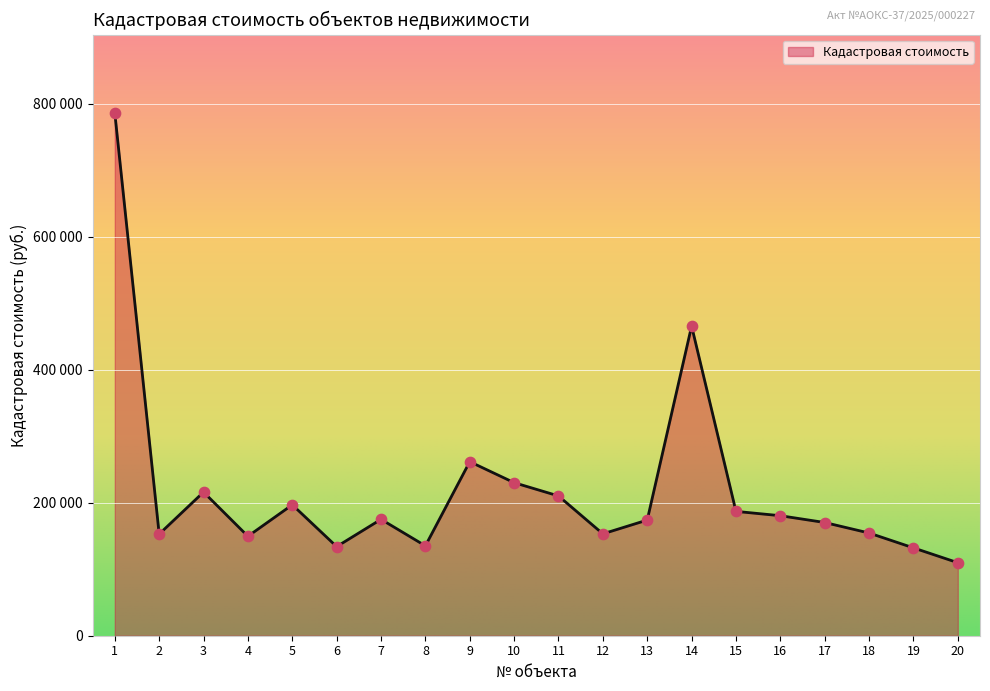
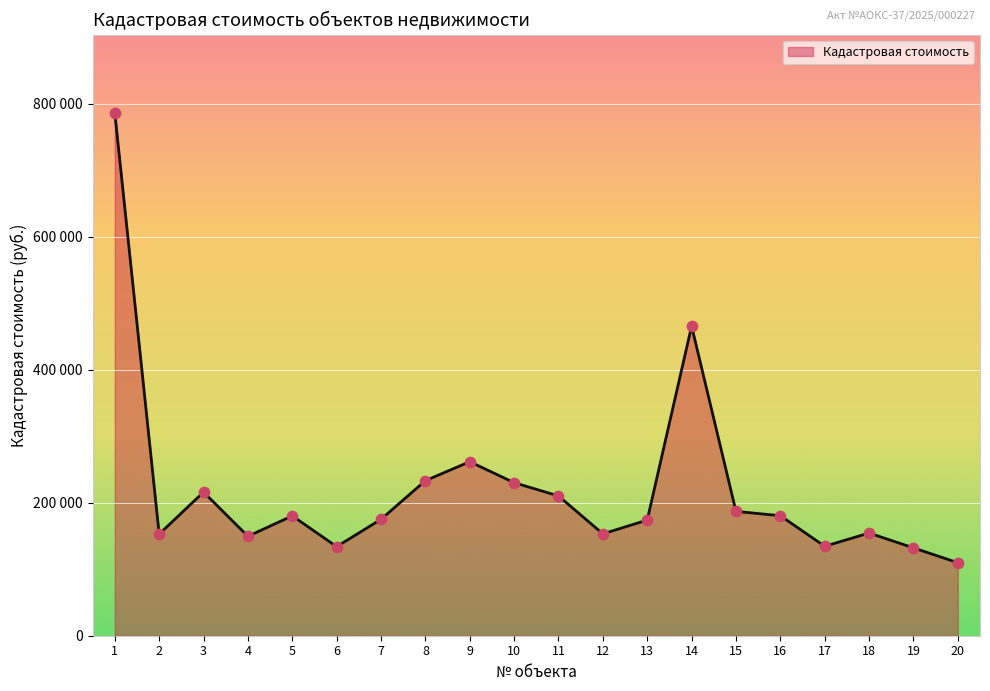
5: 200000 -> 180000
8: 140000 -> 230000
17: 170000 -> 130000
